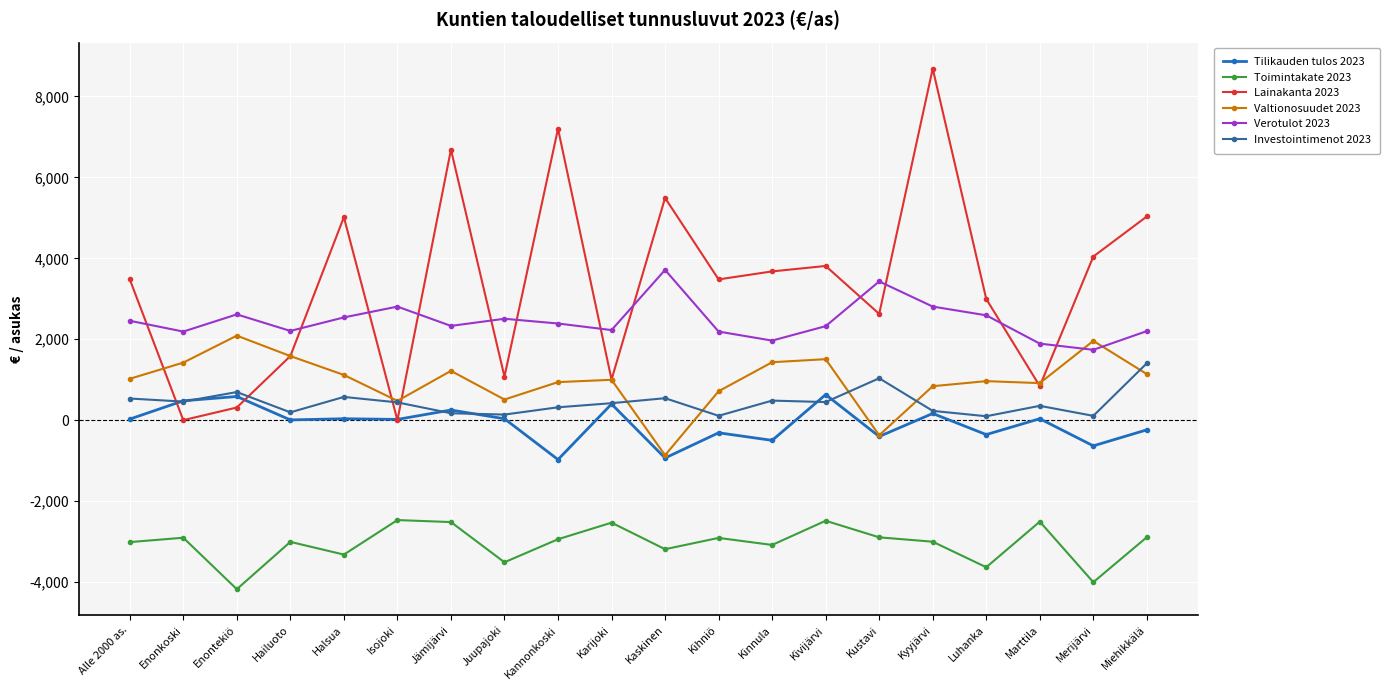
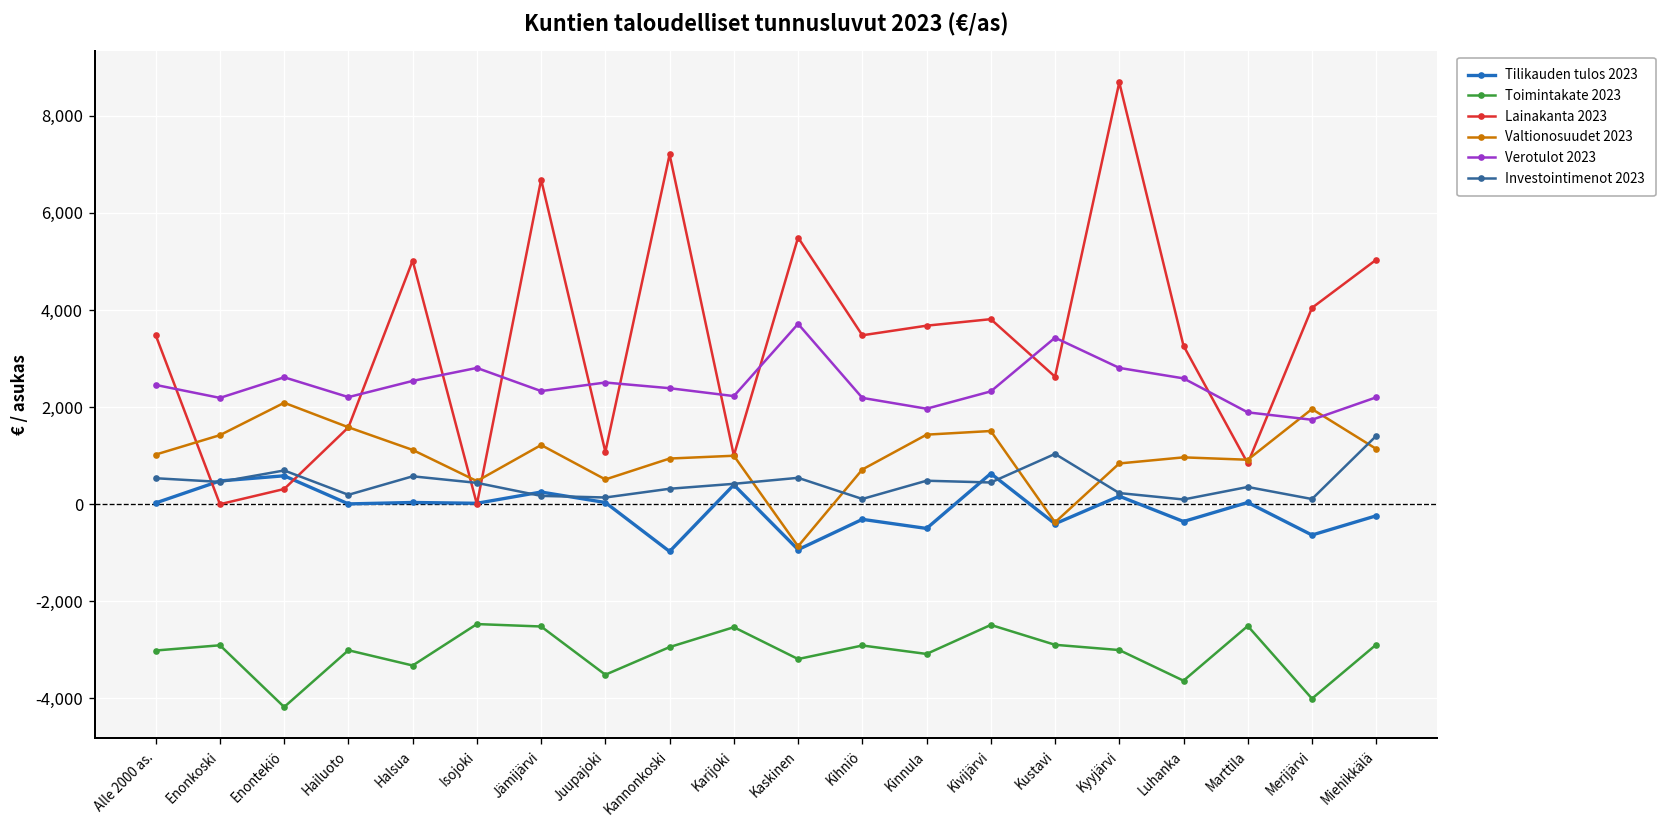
Lainakanta 2023, Luhanka: 3,000 -> 3,300
